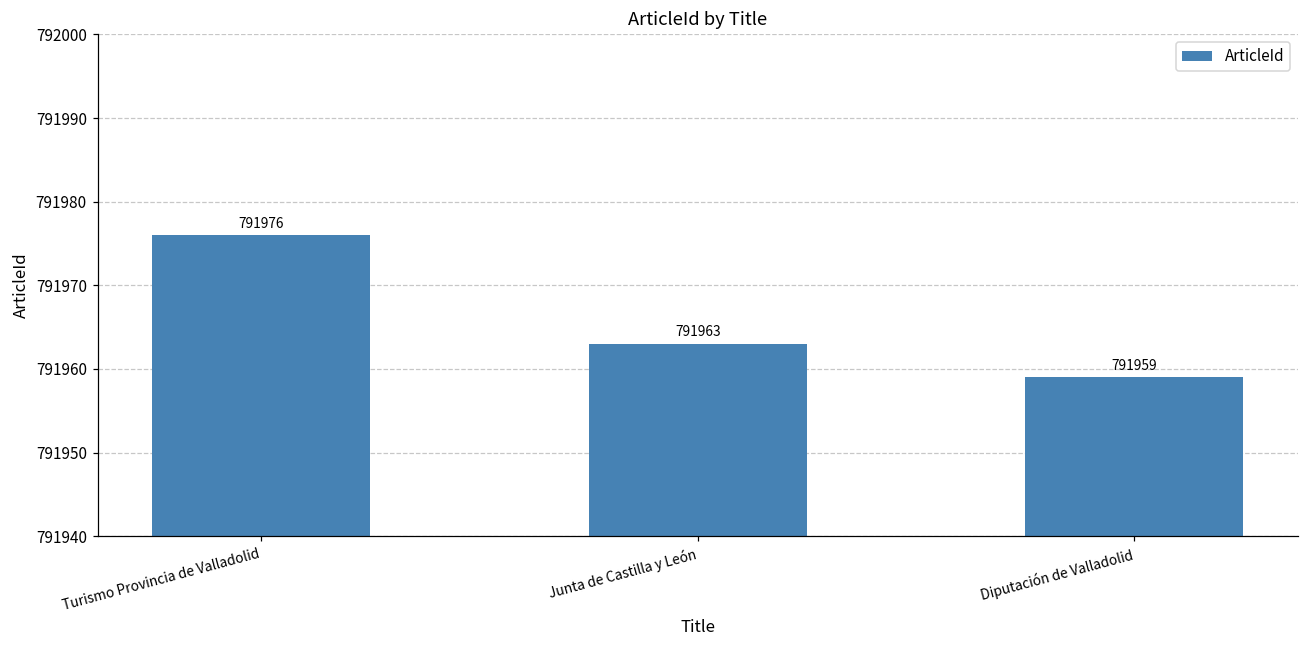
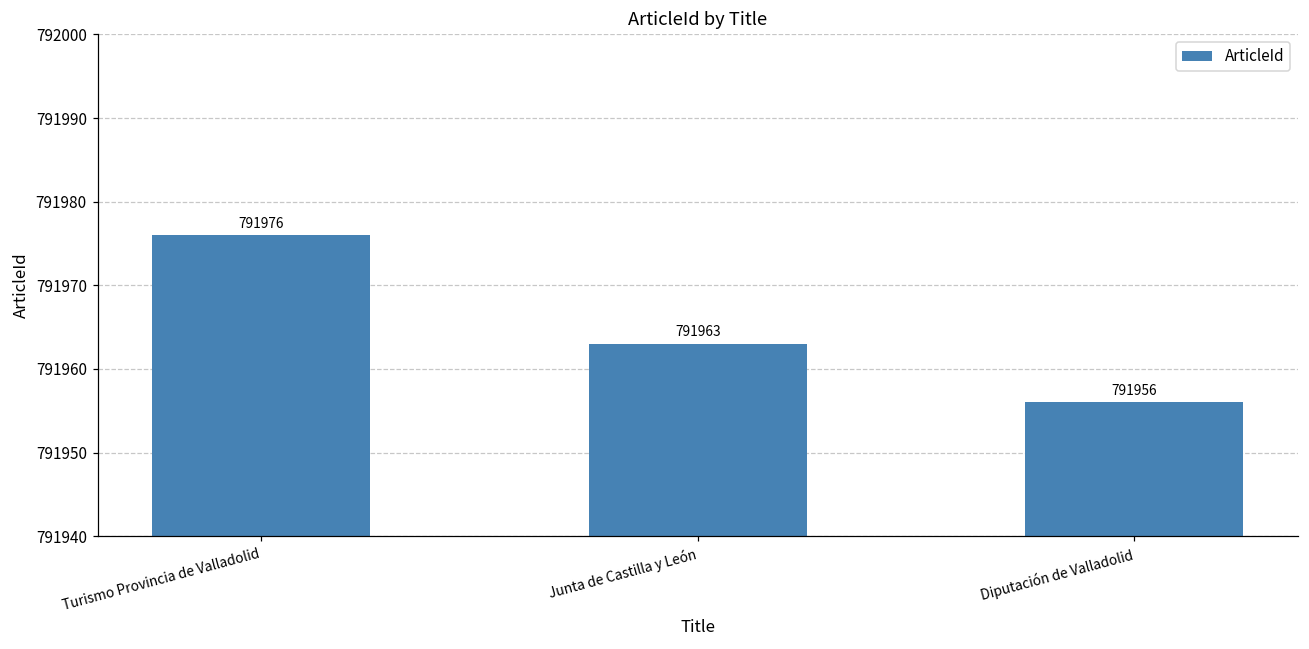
Diputación de Valladolid: 791959 -> 791956
